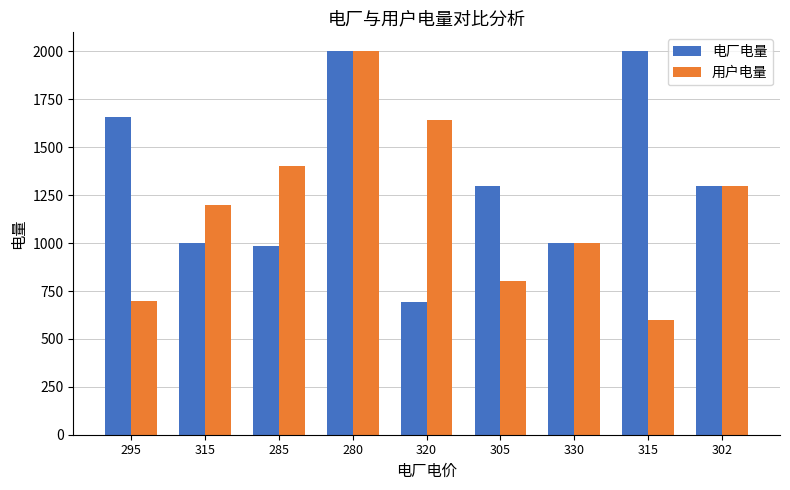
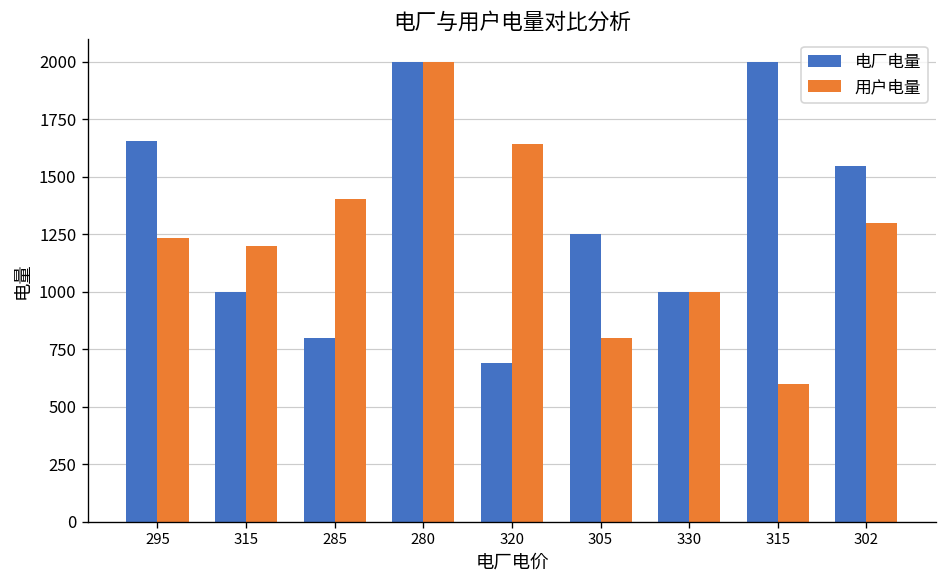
用户电量, 295: 700 -> 1230
电厂电量, 285: 990 -> 800
电厂电量, 305: 1300 -> 1250
电厂电量, 302: 1300 -> 1550
